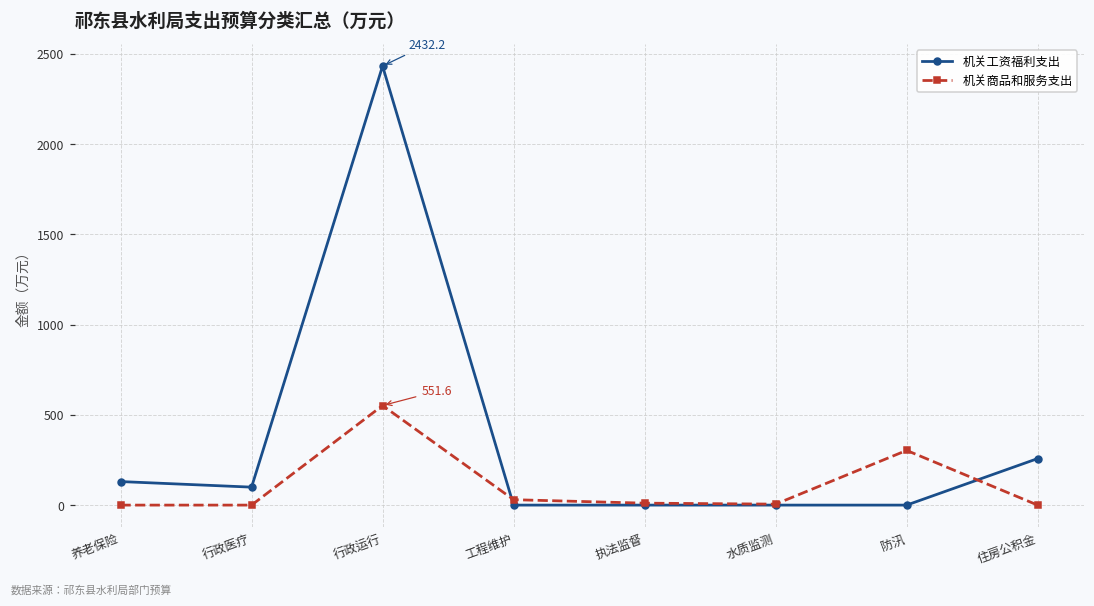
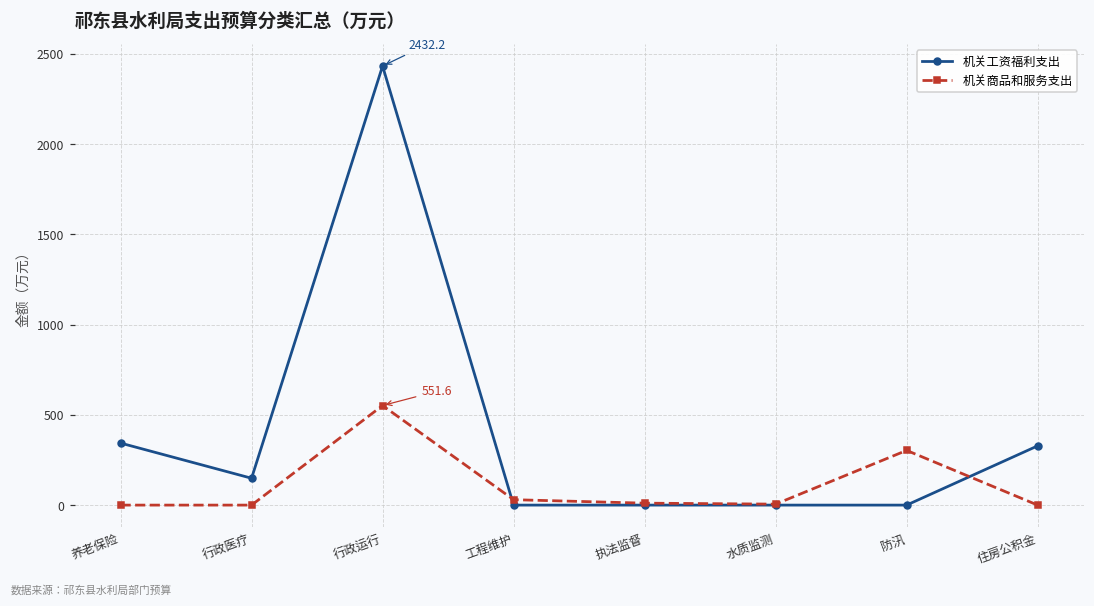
机关工资福利支出, 养老保险: 130 -> 340
机关工资福利支出, 行政医疗: 100 -> 150
机关工资福利支出, 住房公积金: 260 -> 330
